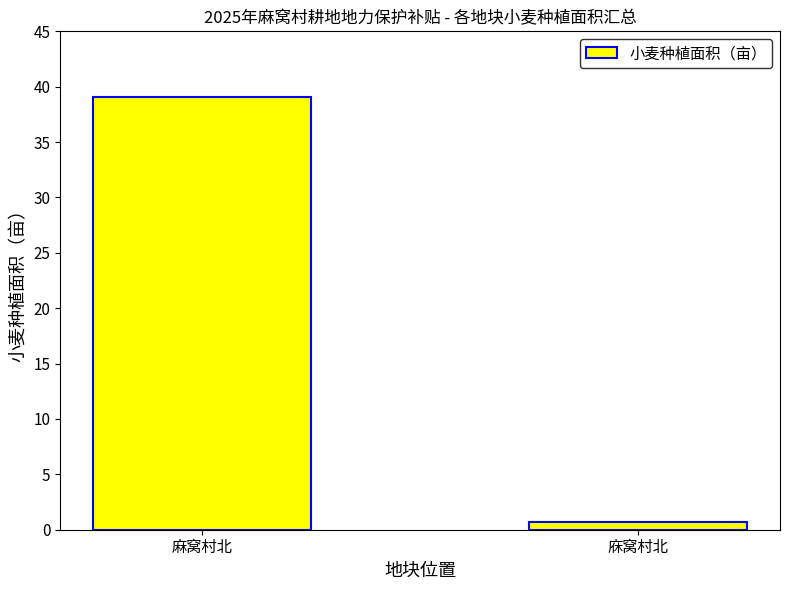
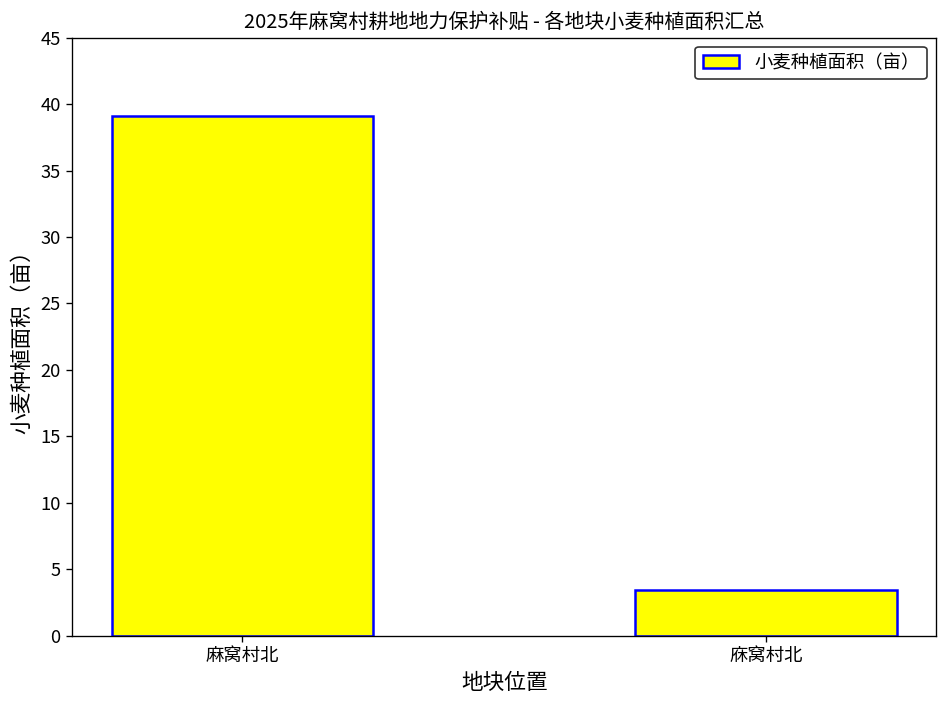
庥窝村北: 0.7 -> 3.4
